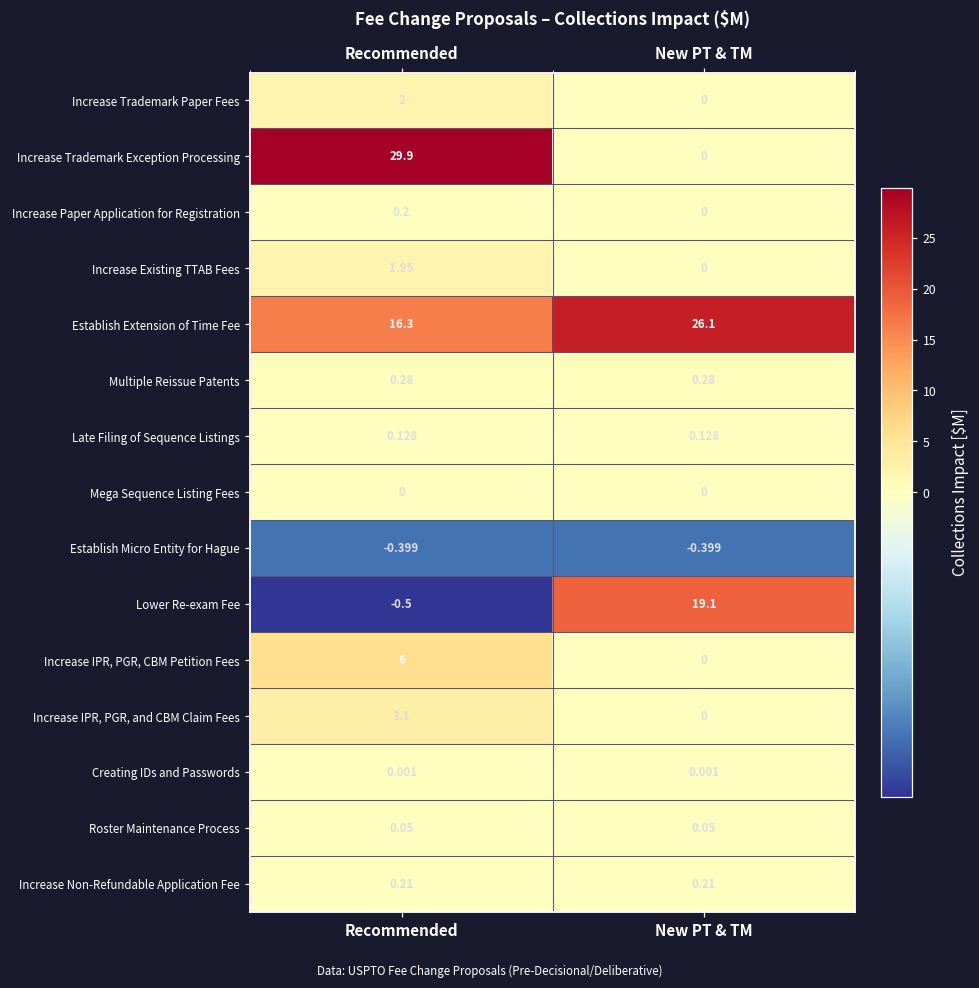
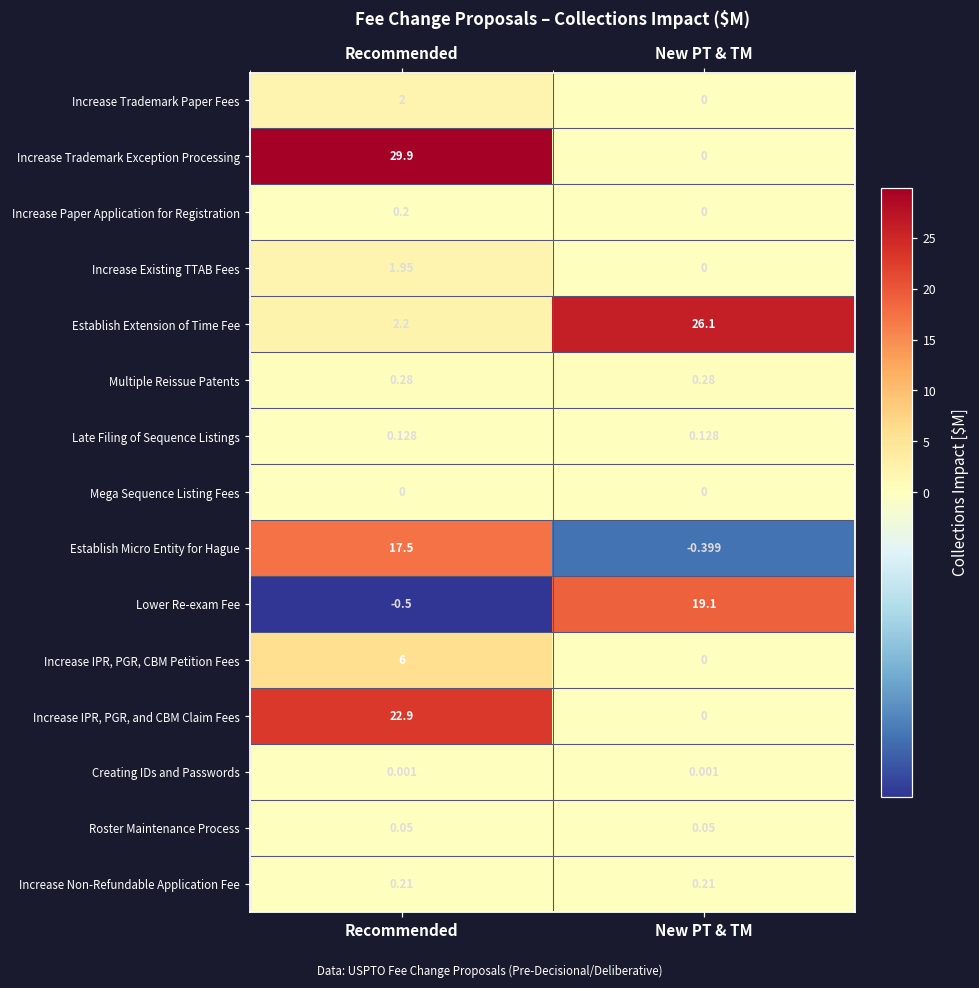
Establish Extension of Time Fee, Recommended: 16.3 -> 2.2
Establish Micro Entity for Hague, Recommended: -0.399 -> 17.5
Increase IPR, PGR, and CBM Claim Fees, Recommended: 3.1 -> 22.9
